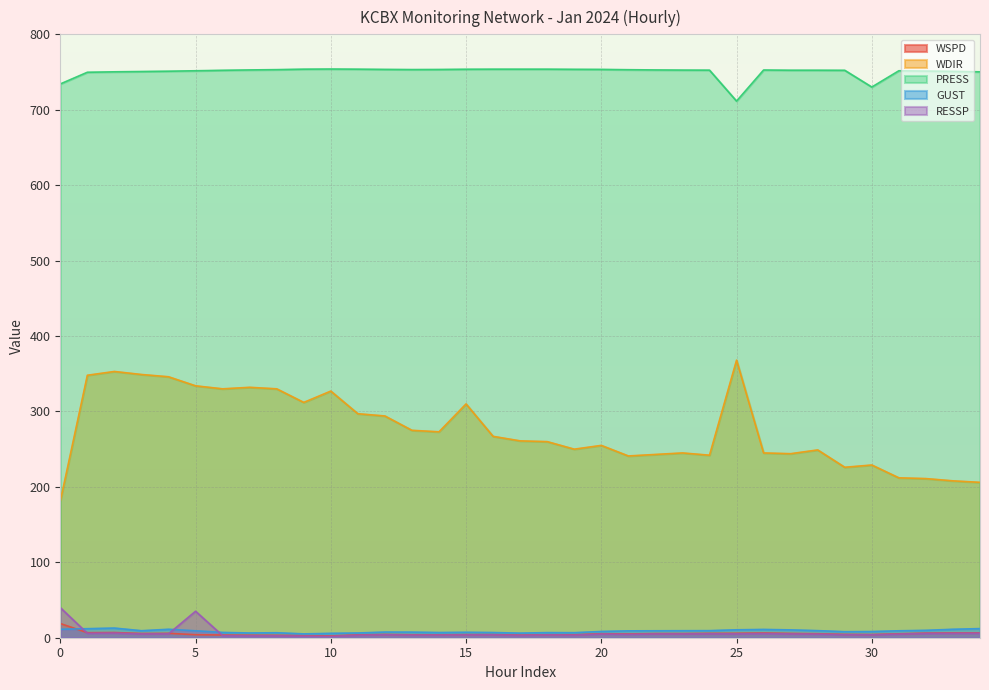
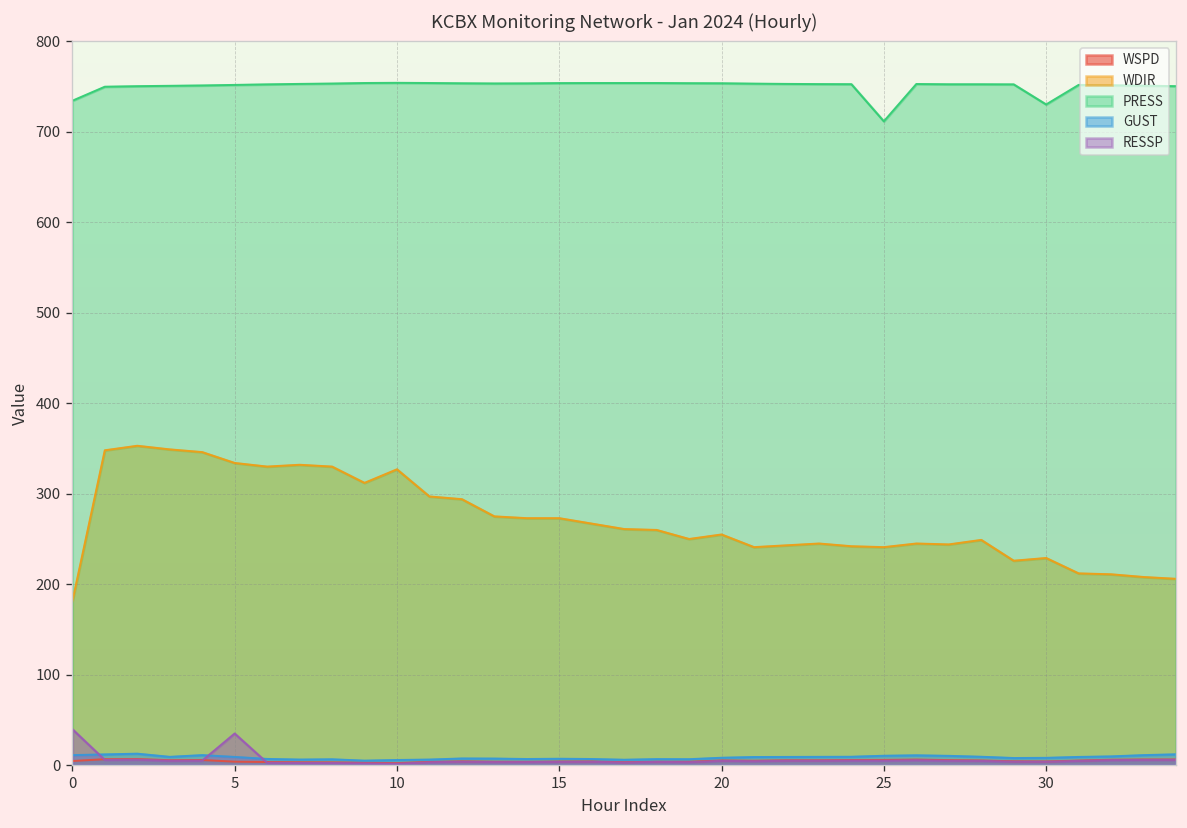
WSPD, 0: 20 -> 0
WDIR, 15: 310 -> 270
WDIR, 25: 370 -> 240
